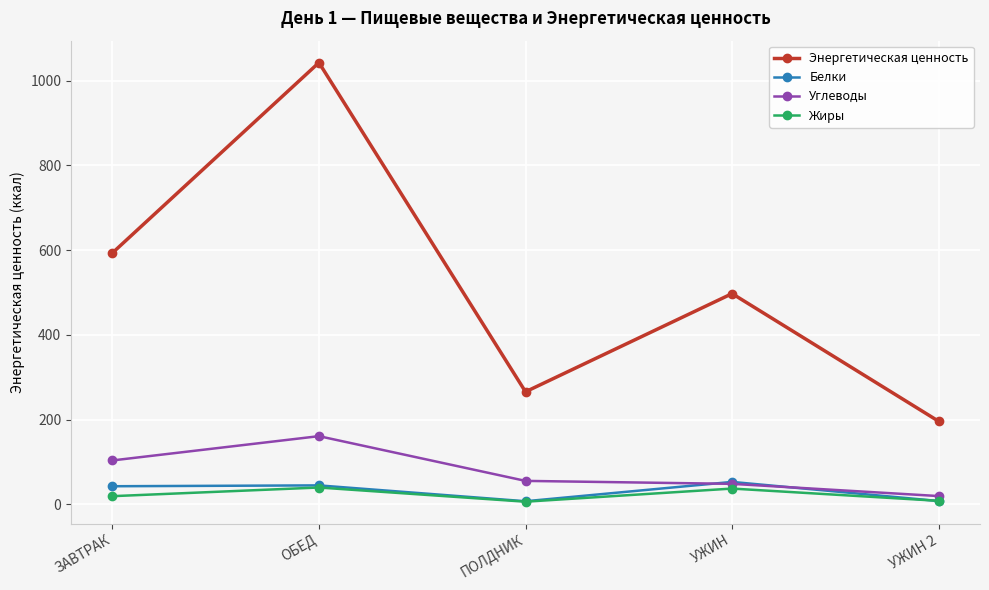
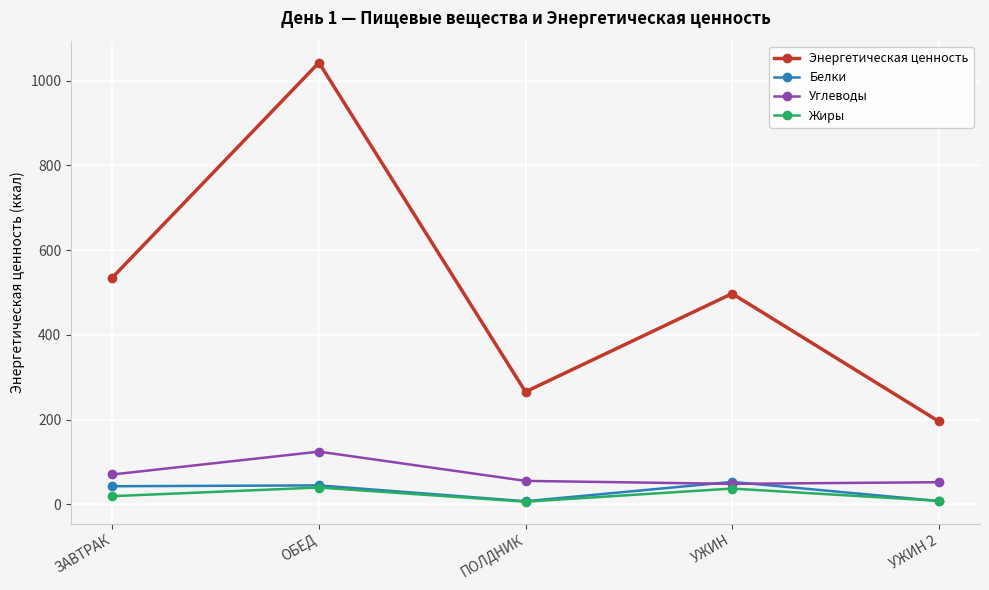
Энергетическая ценность, ЗАВТРАК: 590 -> 540
Углеводы, ЗАВТРАК: 100 -> 70
Углеводы, ОБЕД: 160 -> 120
Углеводы, УЖИН 2: 20 -> 50
